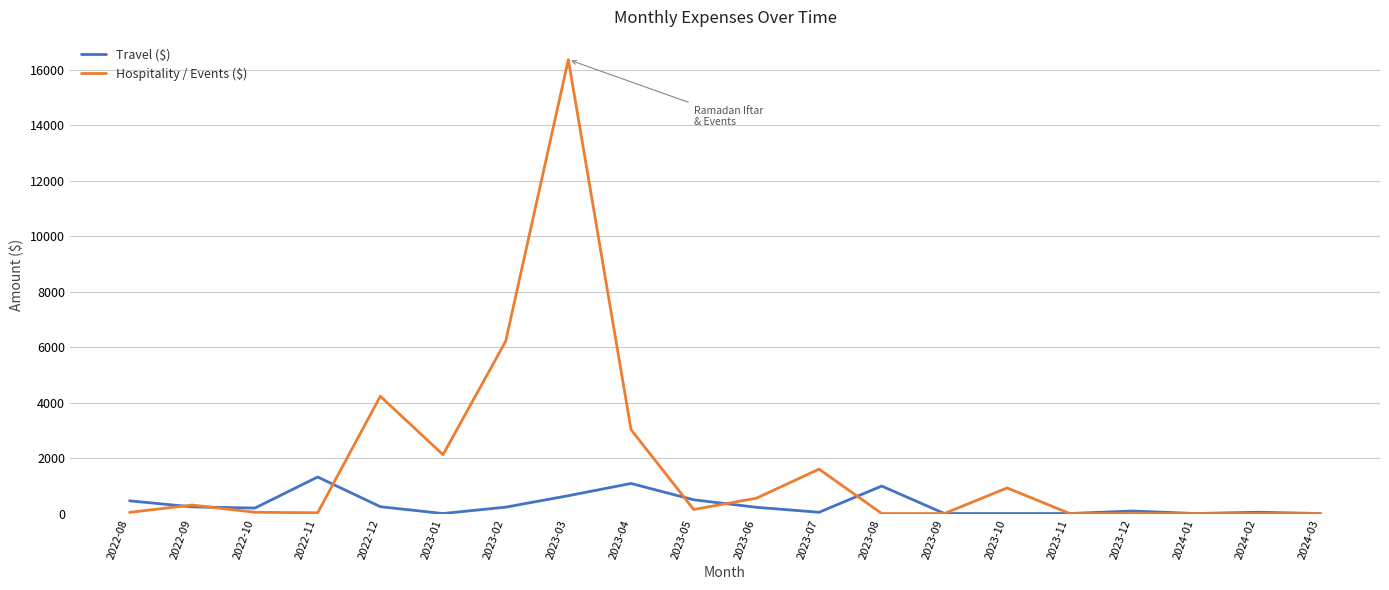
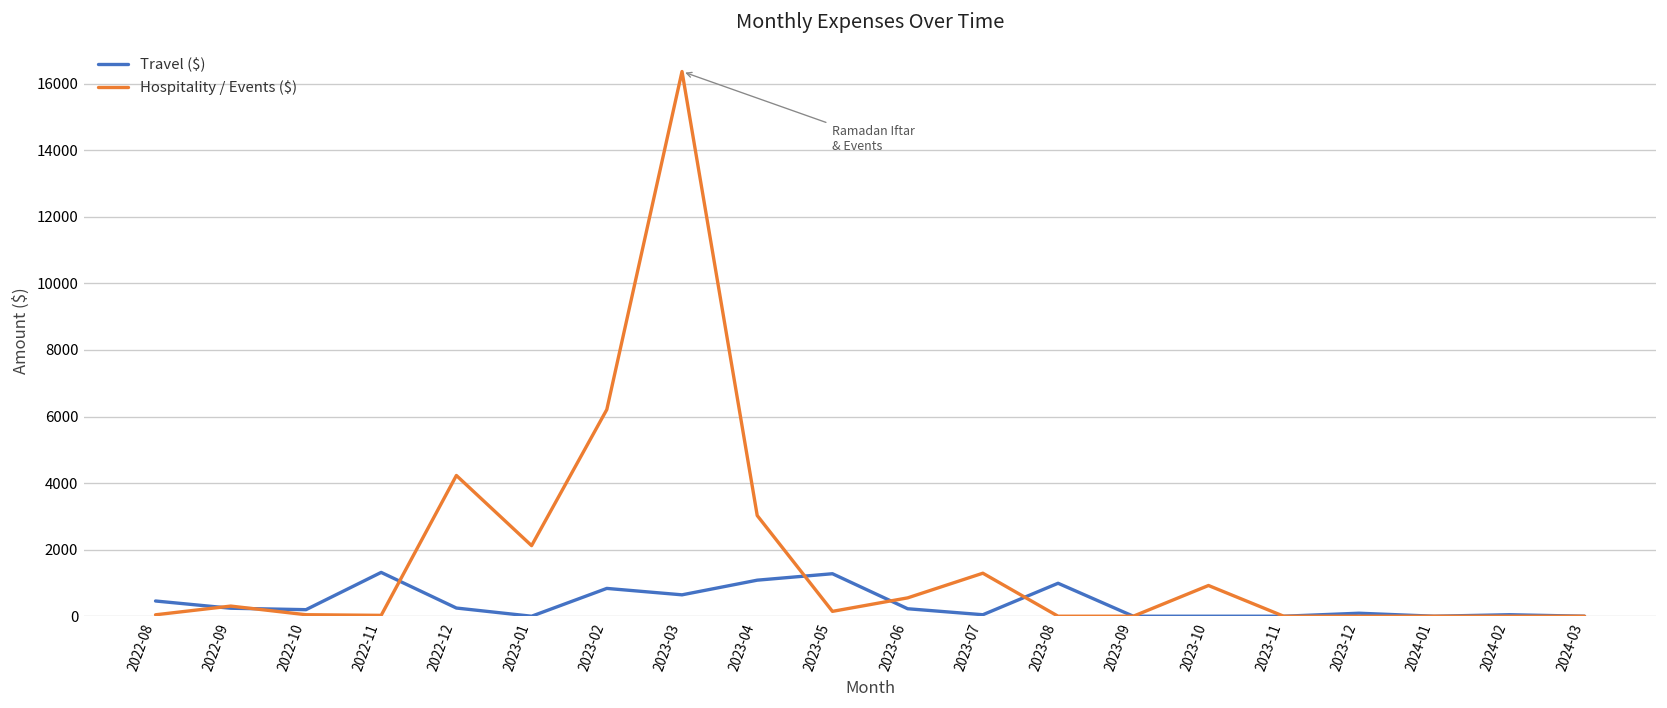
Travel ($), 2023-02: 200 -> 800
Travel ($), 2023-05: 500 -> 1300
Hospitality / Events ($), 2023-07: 1600 -> 1300
